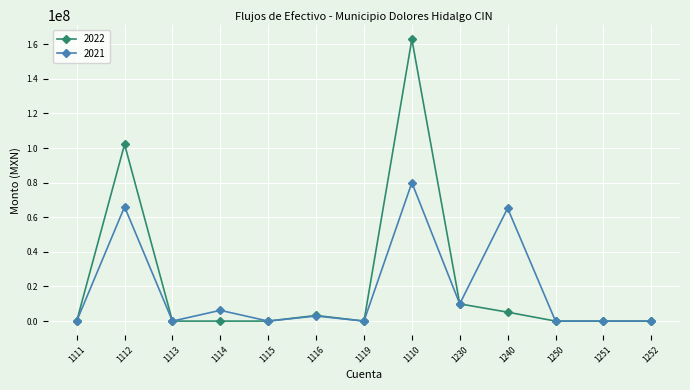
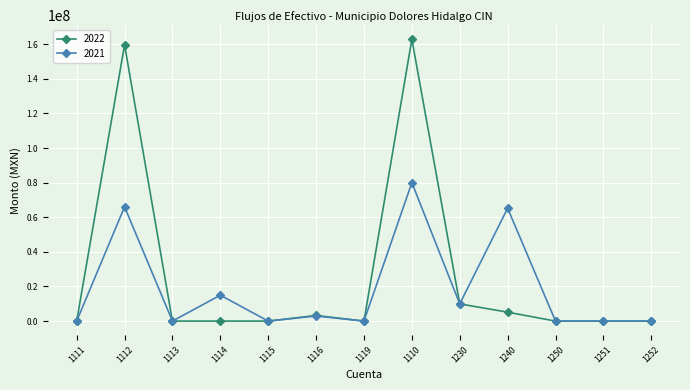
2022, 1112: 102000000 -> 160000000
2021, 1114: 6000000 -> 15000000
